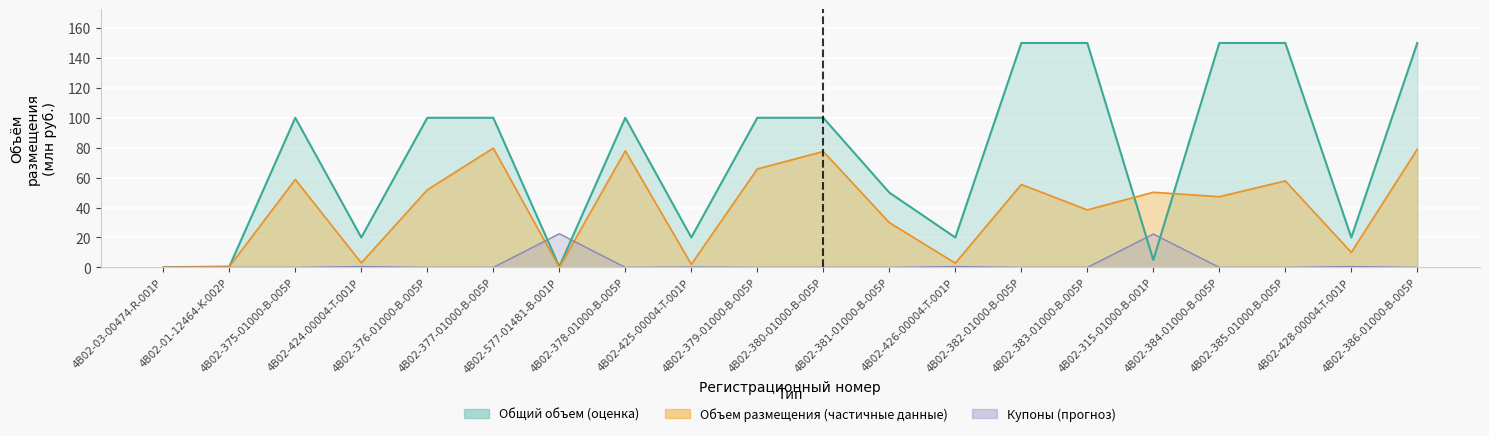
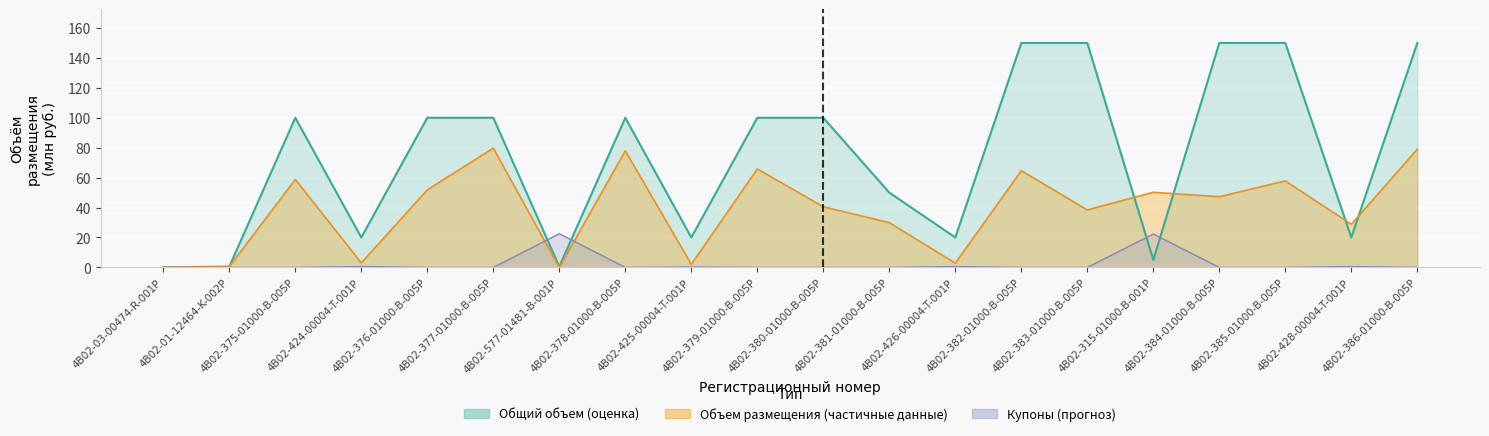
Объем размещения (частичные данные), 4B02-380-01000-B-005P: 77 -> 41
Объем размещения (частичные данные), 4B02-382-01000-B-005P: 55 -> 65
Объем размещения (частичные данные), 4B02-428-00004-T-001P: 10 -> 29
